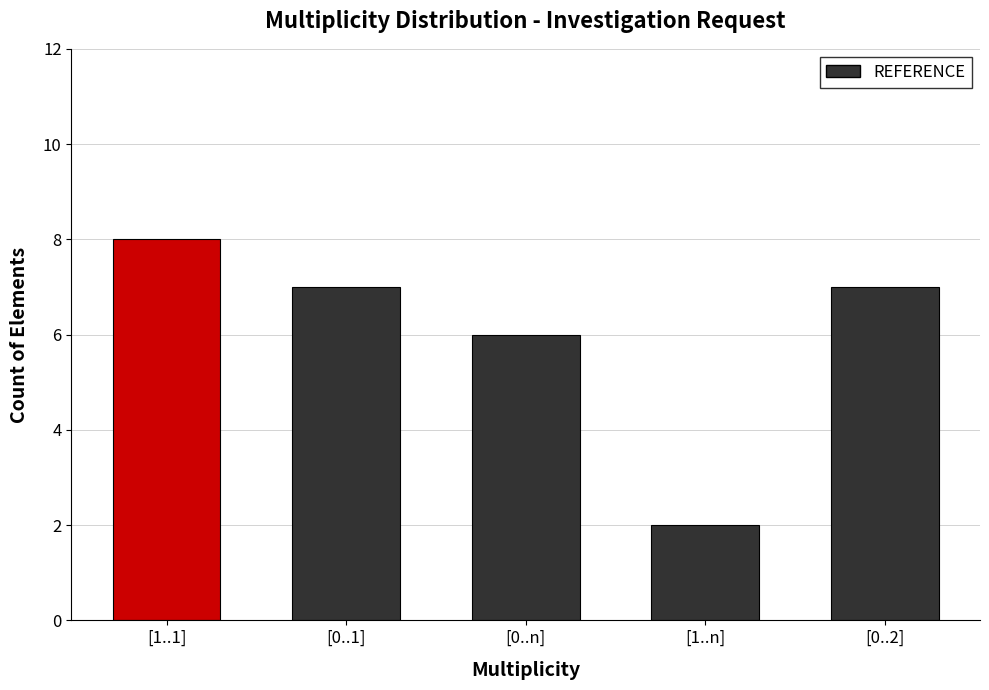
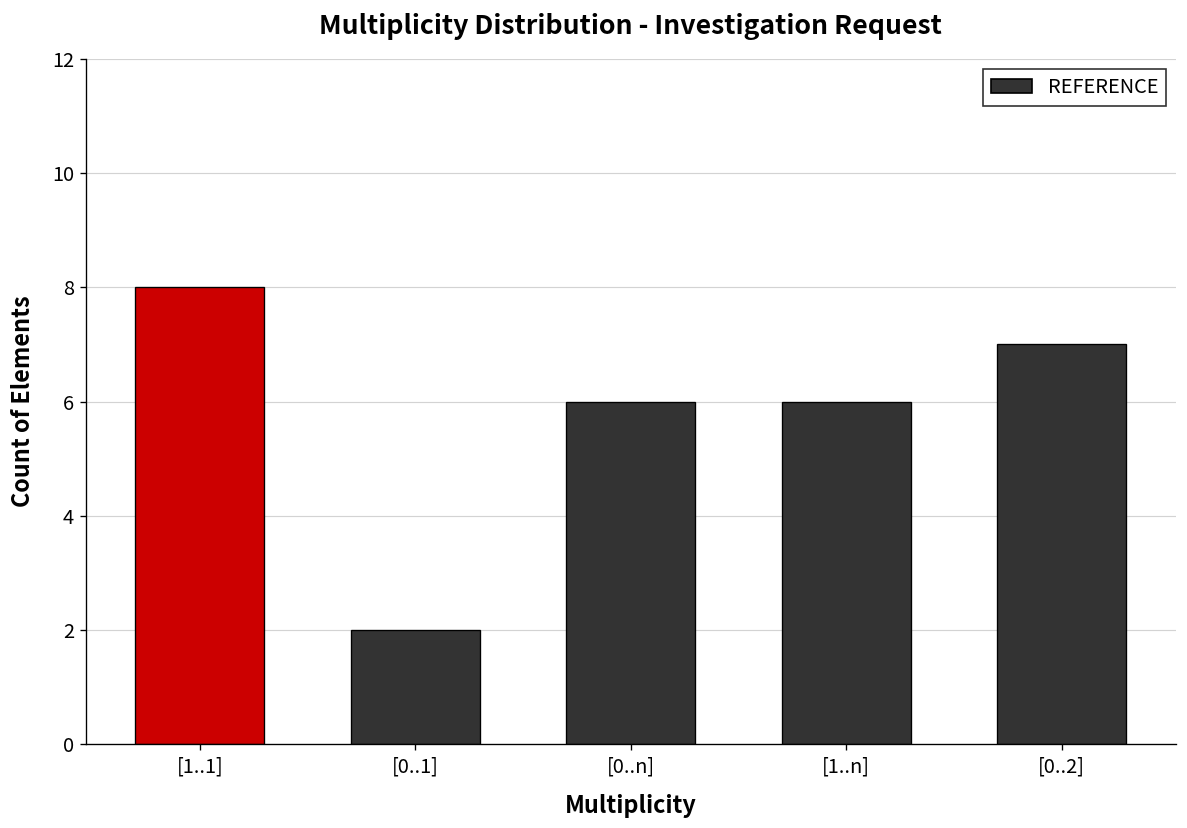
[0..1]: 7 -> 2
[1..n]: 2 -> 6
